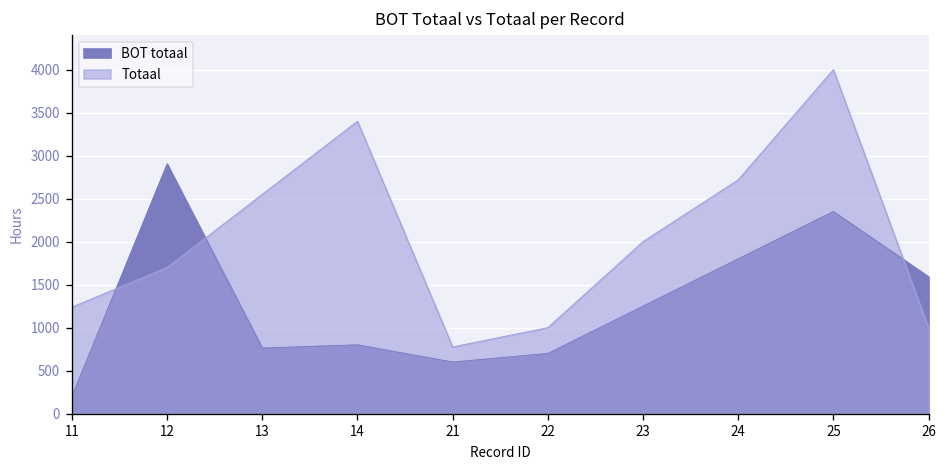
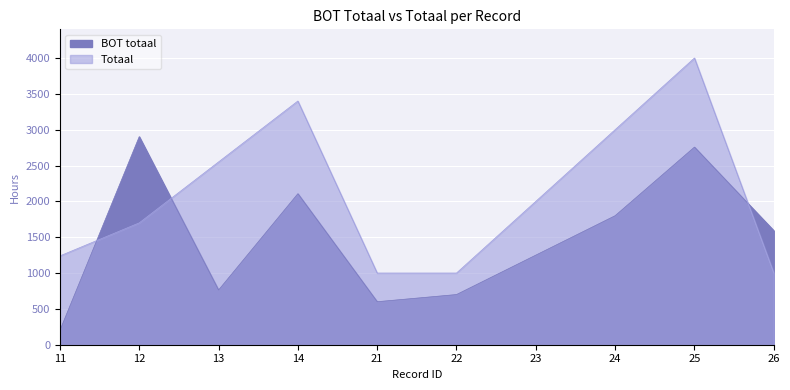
BOT totaal, 14: 800 -> 2100
Totaal, 21: 800 -> 1000
Totaal, 24: 2700 -> 3000
BOT totaal, 25: 2400 -> 2800
